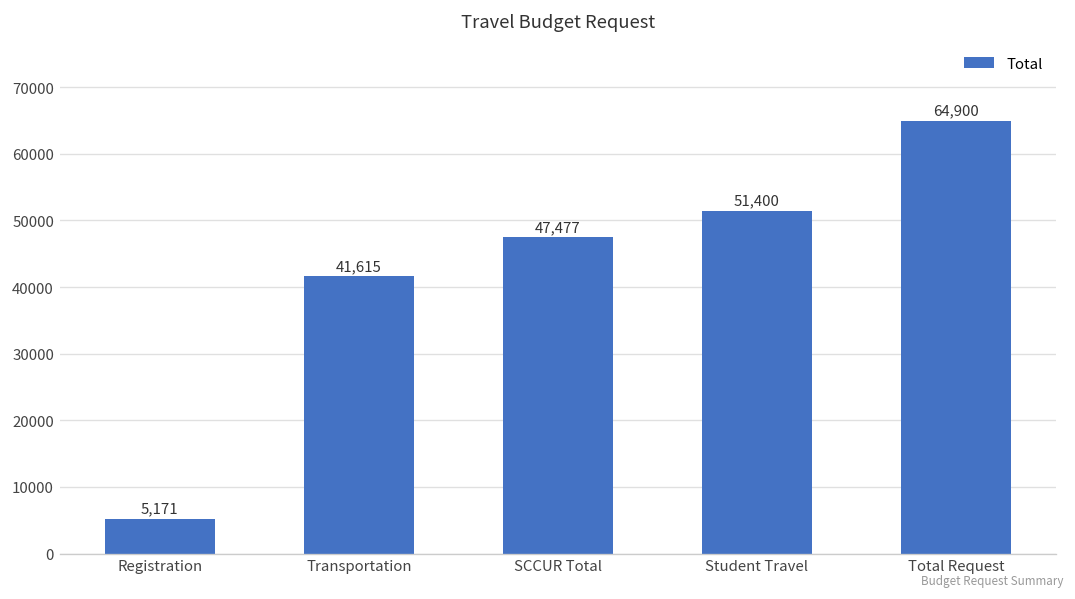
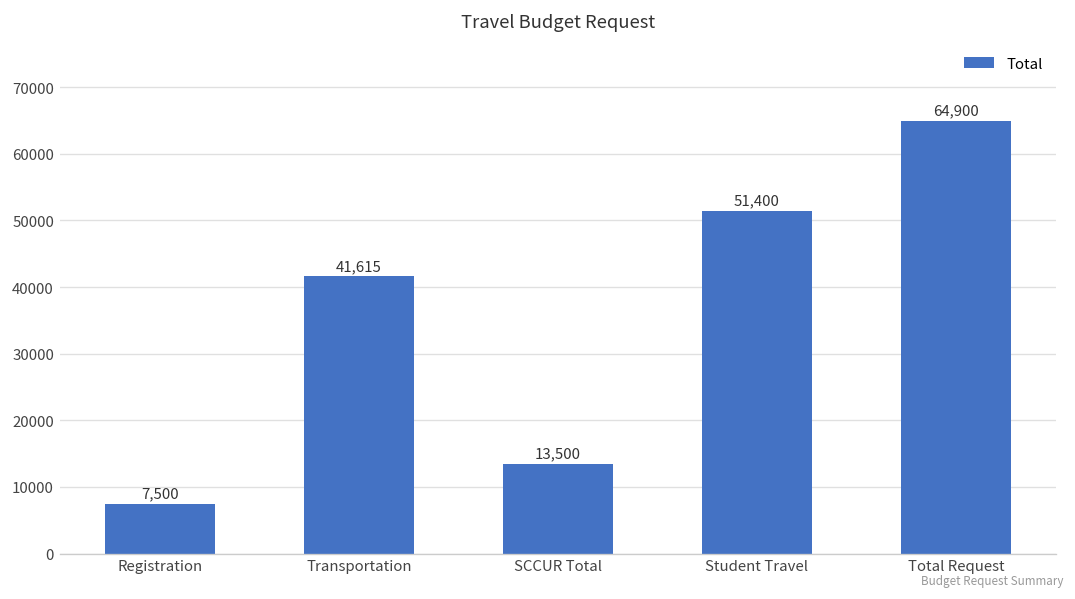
Registration: 5,171 -> 7,500
SCCUR Total: 47,477 -> 13,500
